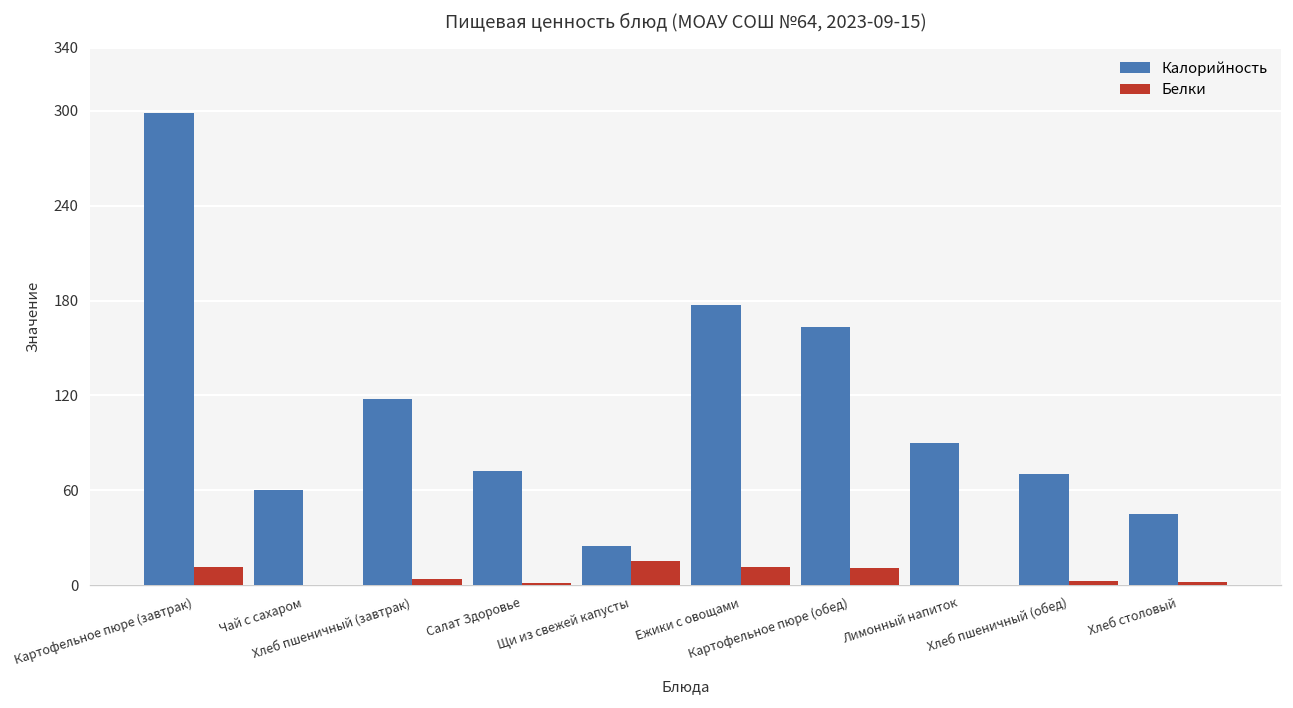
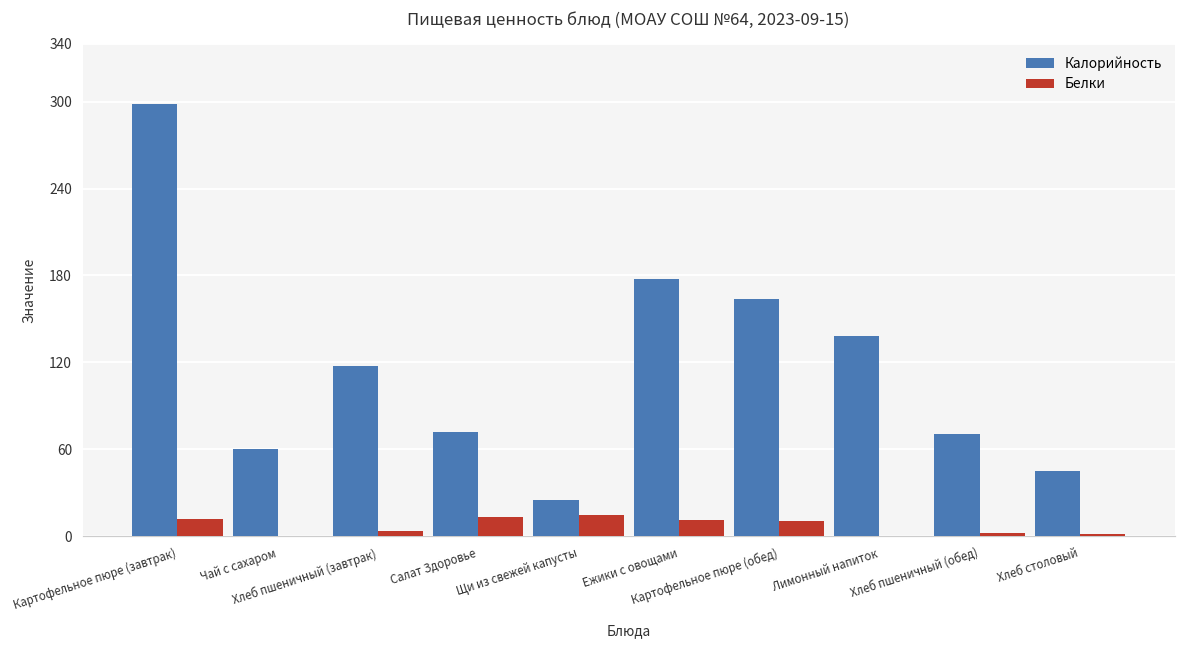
Белки, Салат Здоровье: 1 -> 13
Калорийность, Лимонный напиток: 90 -> 138
